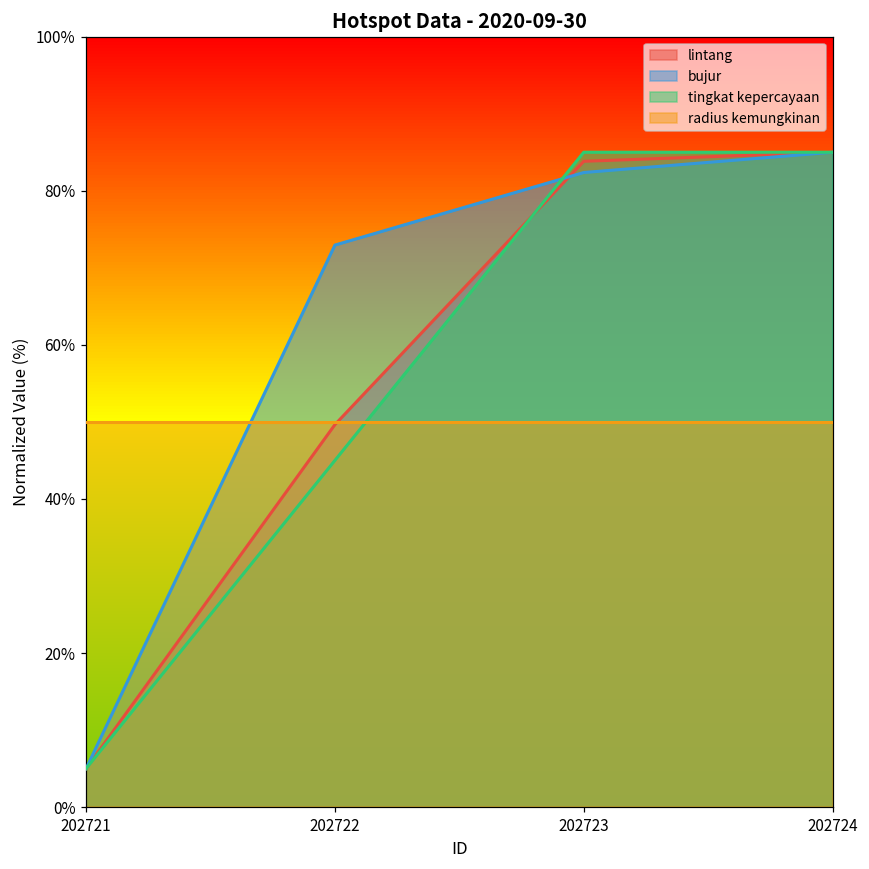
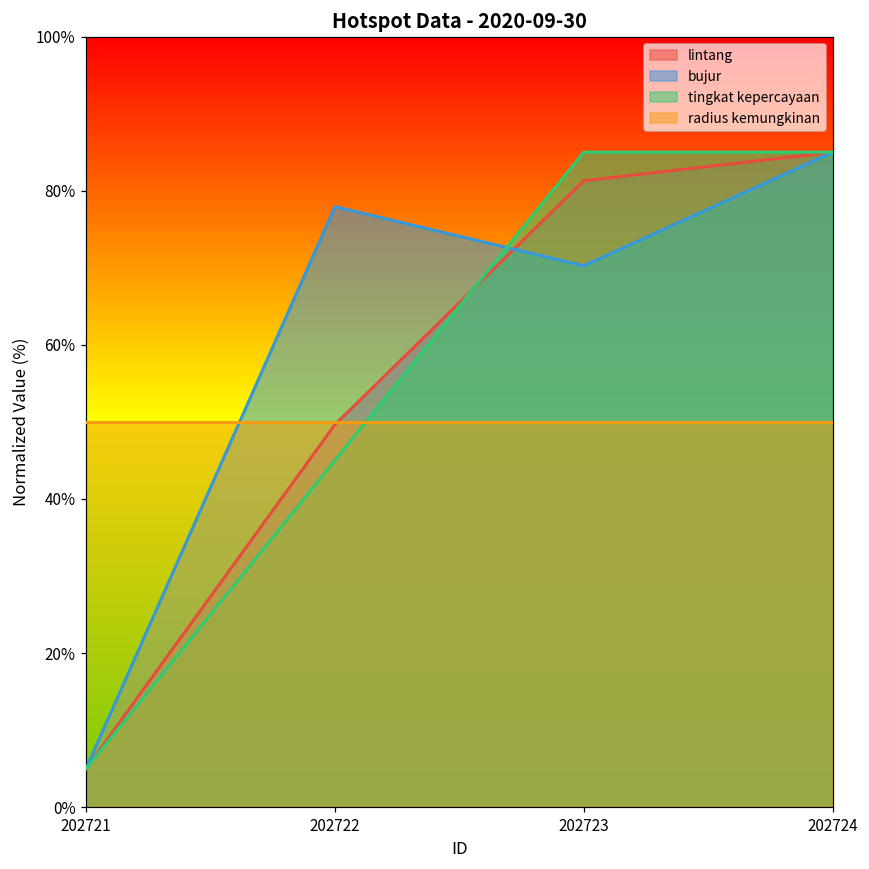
bujur, 202722: 73% -> 78%
lintang, 202723: 84% -> 81%
bujur, 202723: 82% -> 70%
